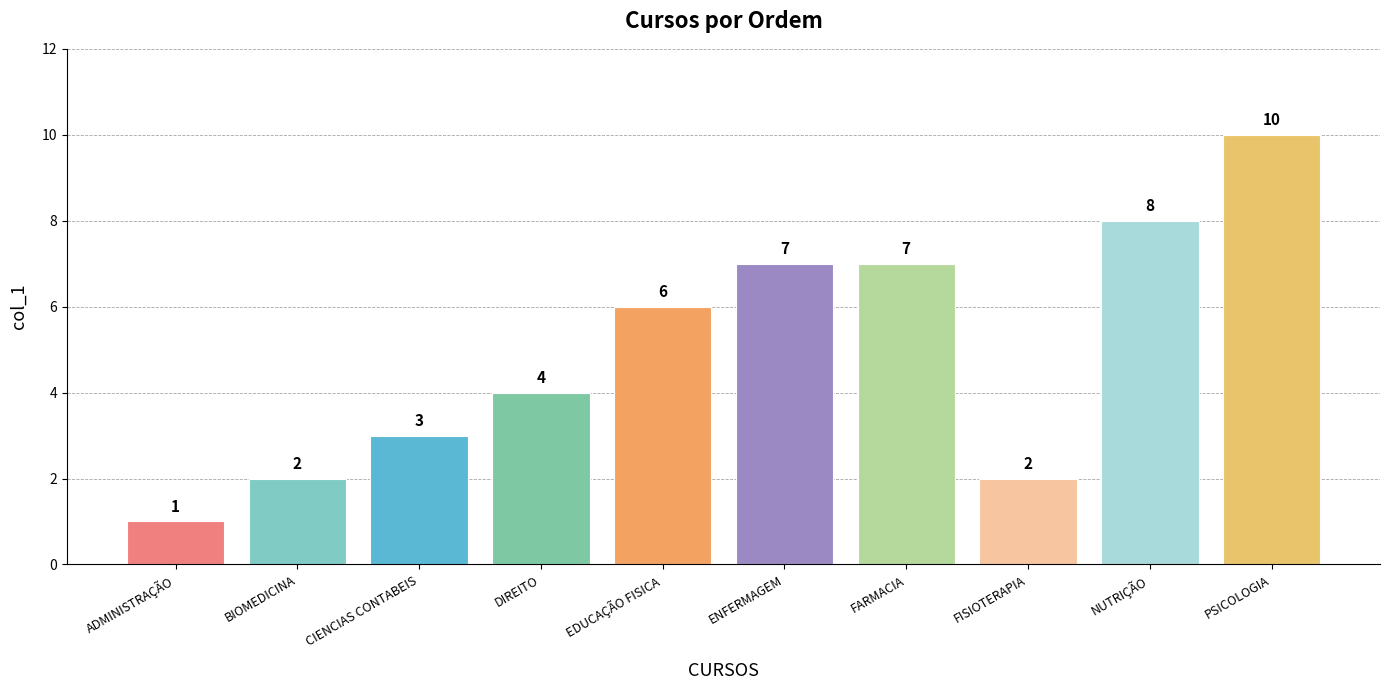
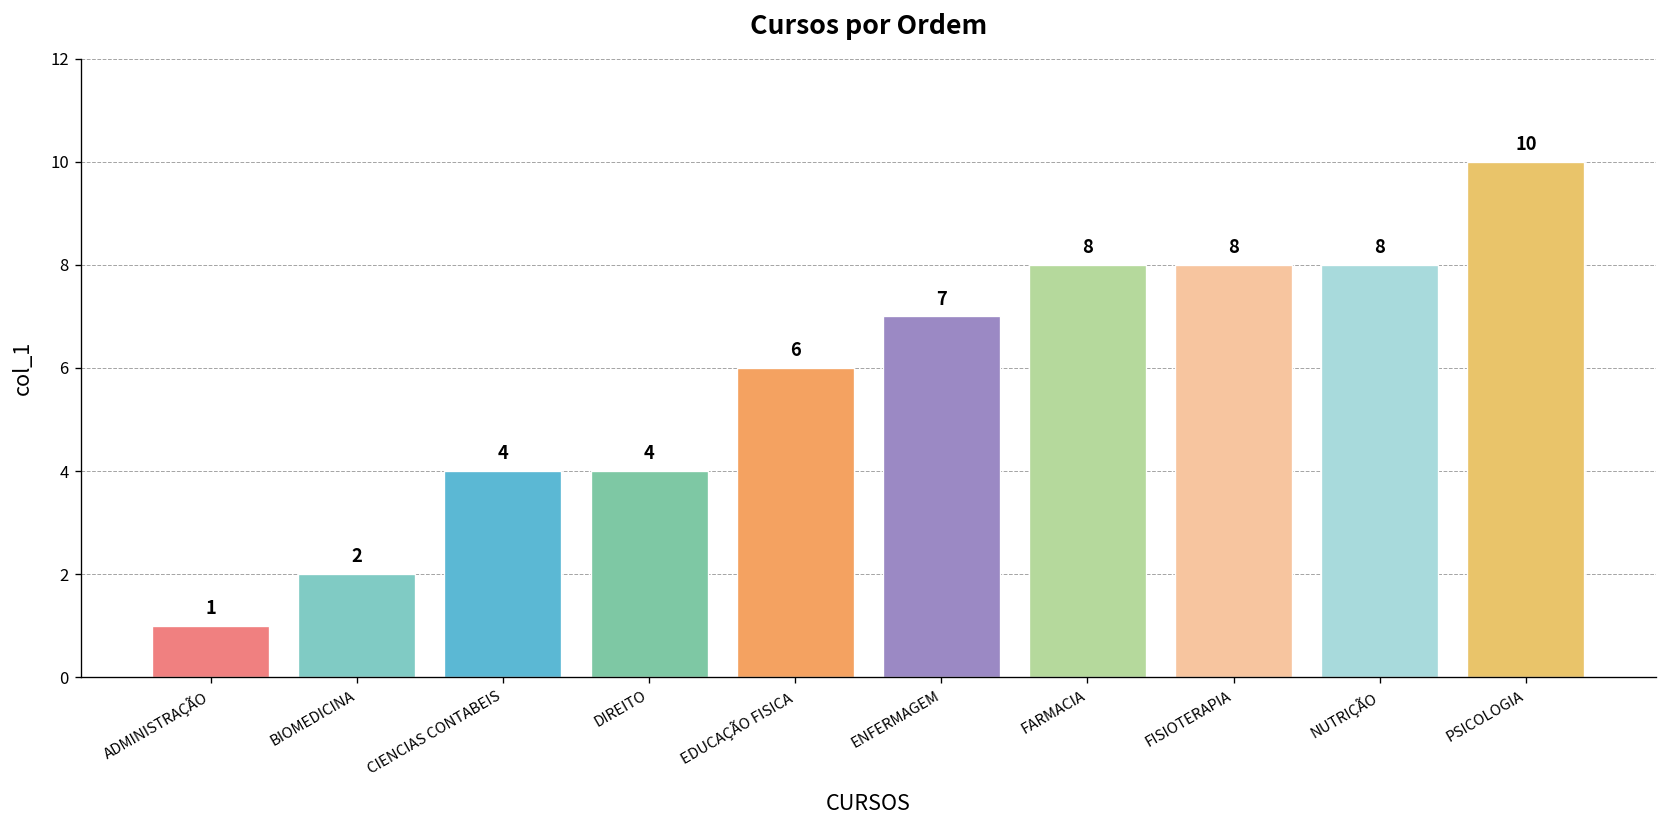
CIENCIAS CONTABEIS: 3 -> 4
FARMACIA: 7 -> 8
FISIOTERAPIA: 2 -> 8
